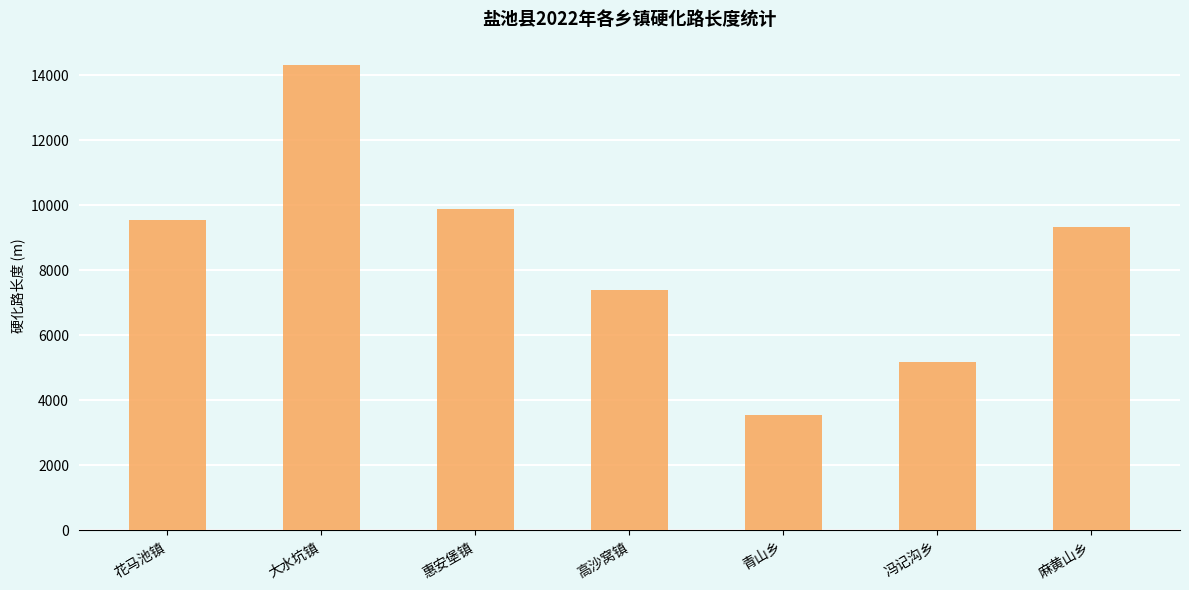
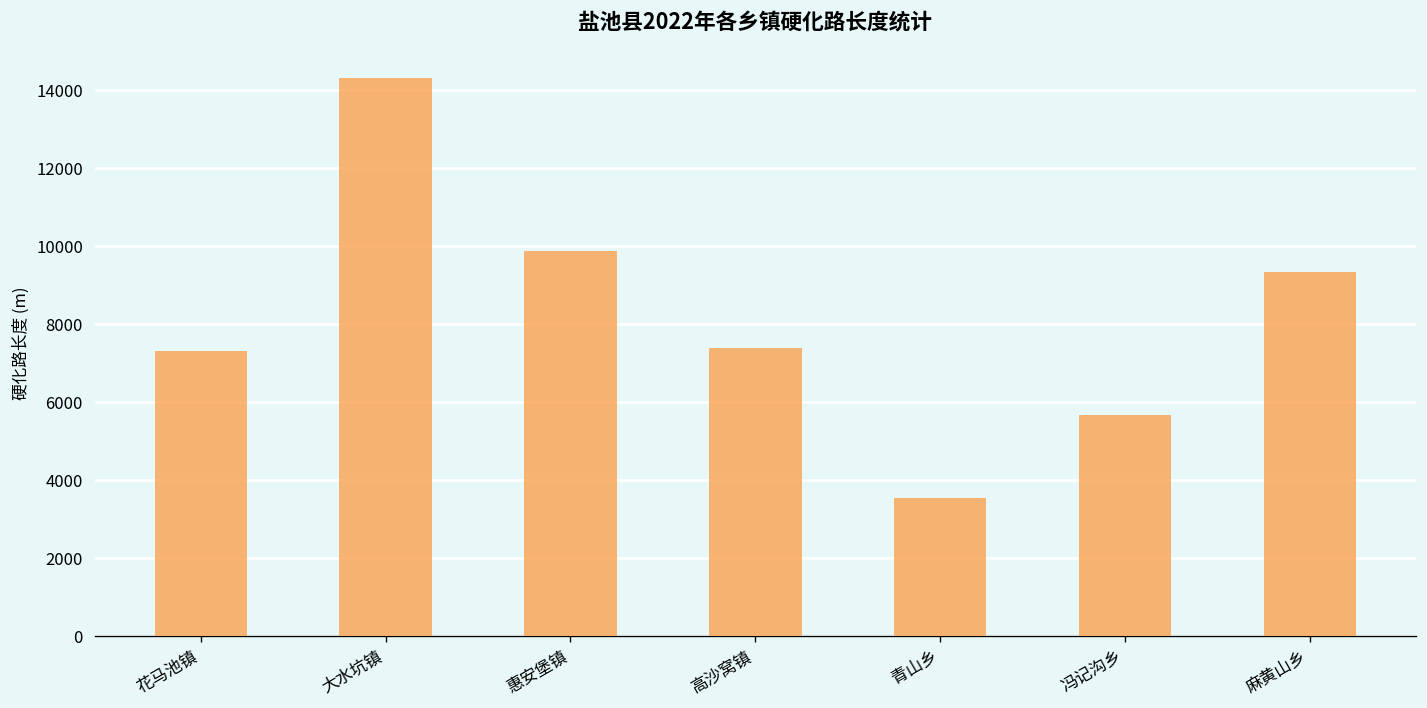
花马池镇: 9500 -> 7300
冯记沟乡: 5200 -> 5700
